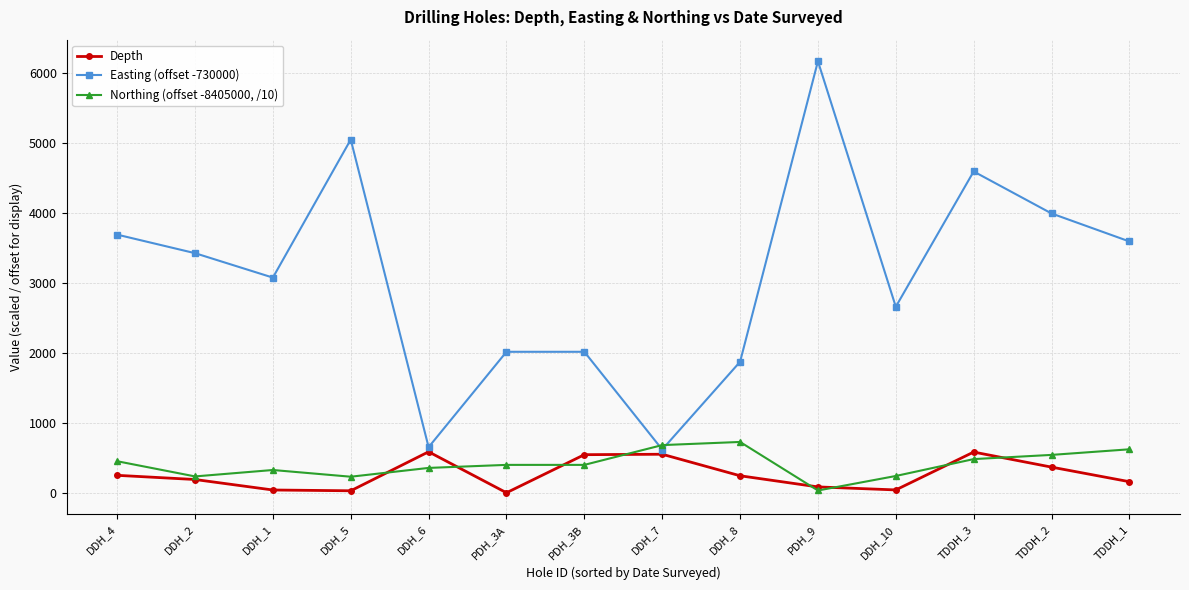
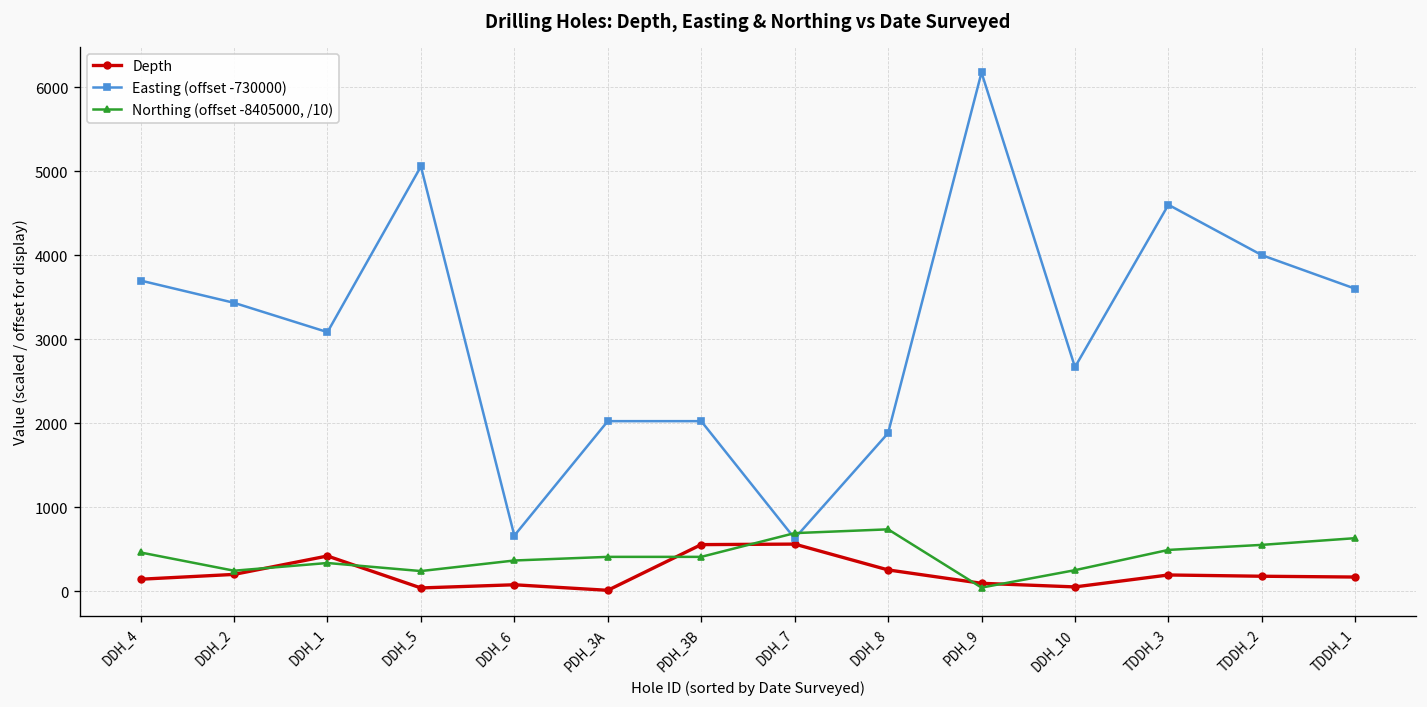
Depth, DDH_4: 300 -> 100
Depth, DDH_1: 0 -> 400
Depth, DDH_6: 600 -> 100
Depth, TDDH_3: 600 -> 200
Depth, TDDH_2: 400 -> 200
